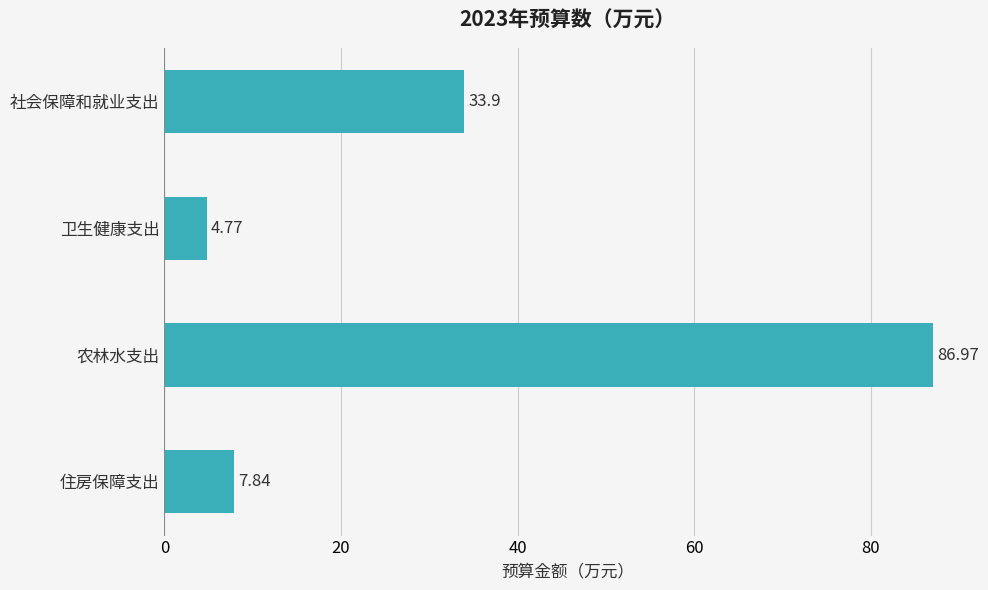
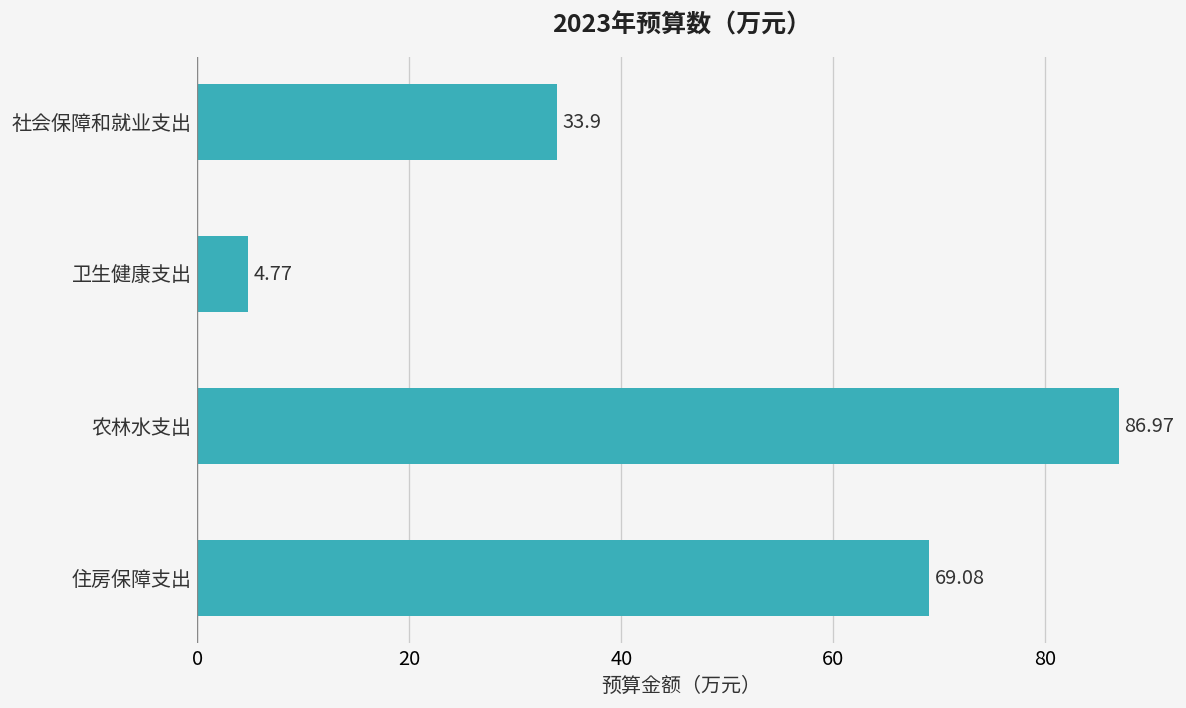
住房保障支出: 7.84 -> 69.08
